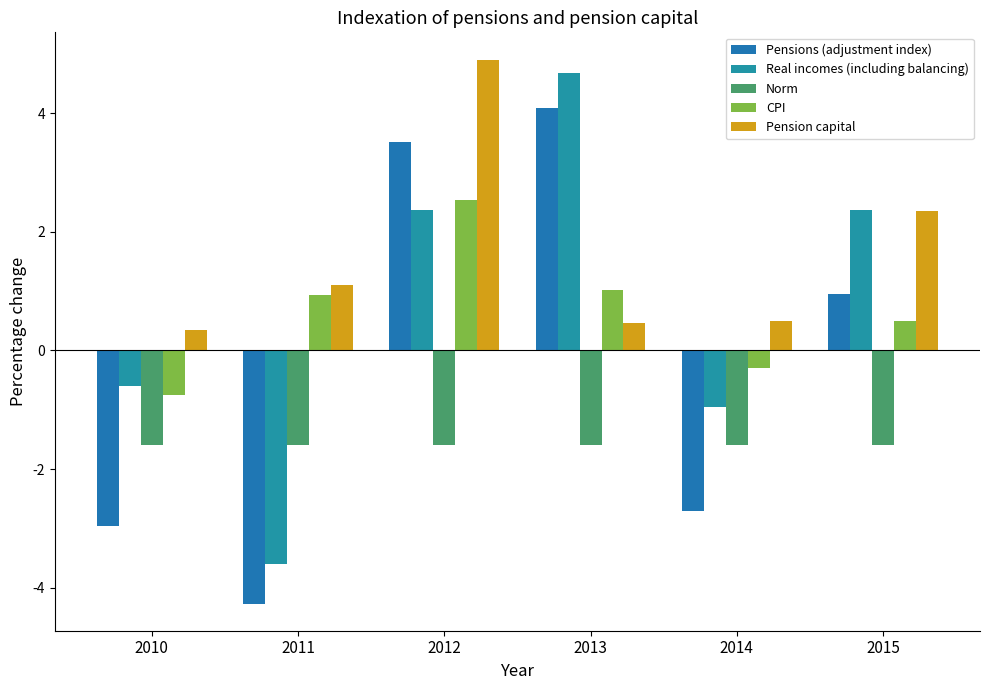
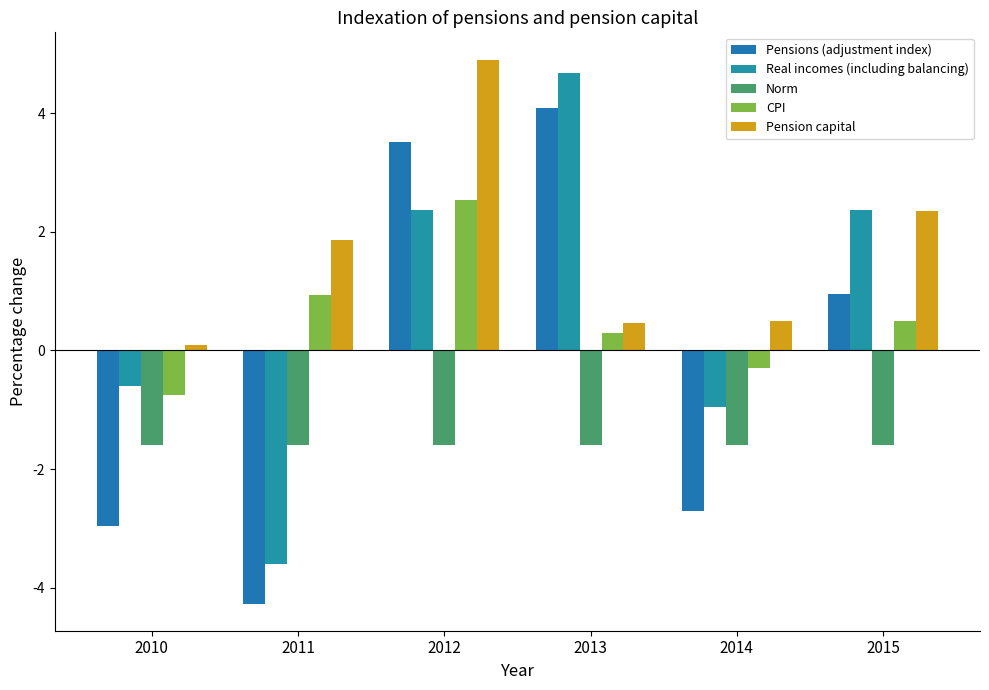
Pension capital, 2010: 0.3 -> 0.1
Pension capital, 2011: 1.1 -> 1.9
CPI, 2013: 1.0 -> 0.3
